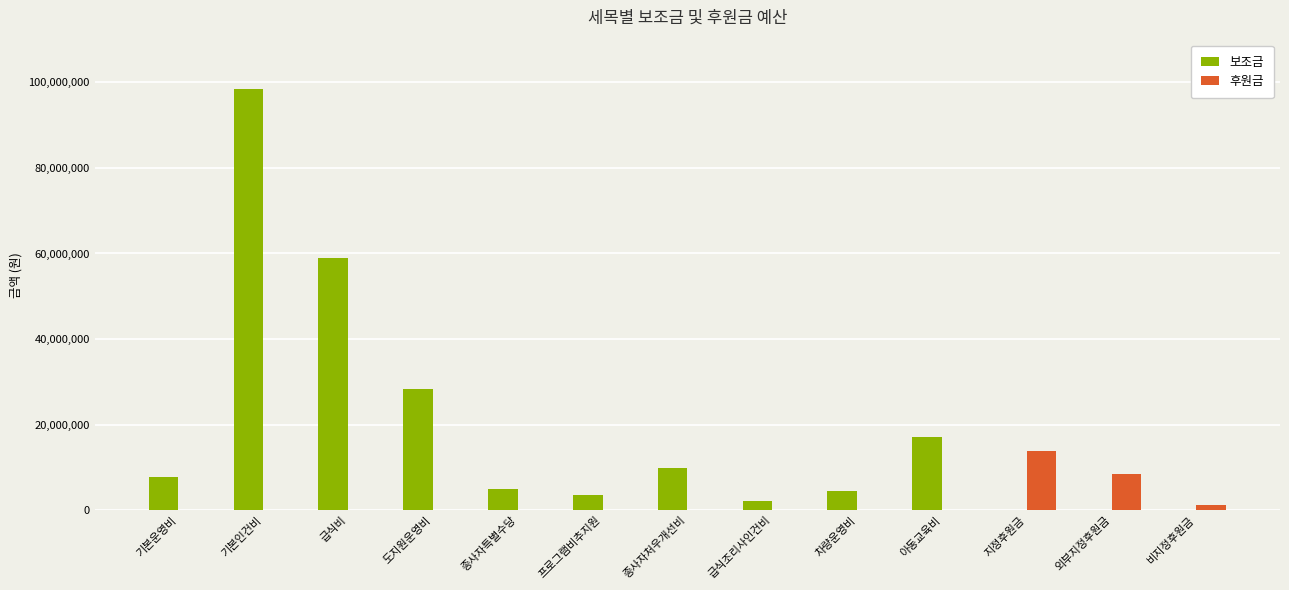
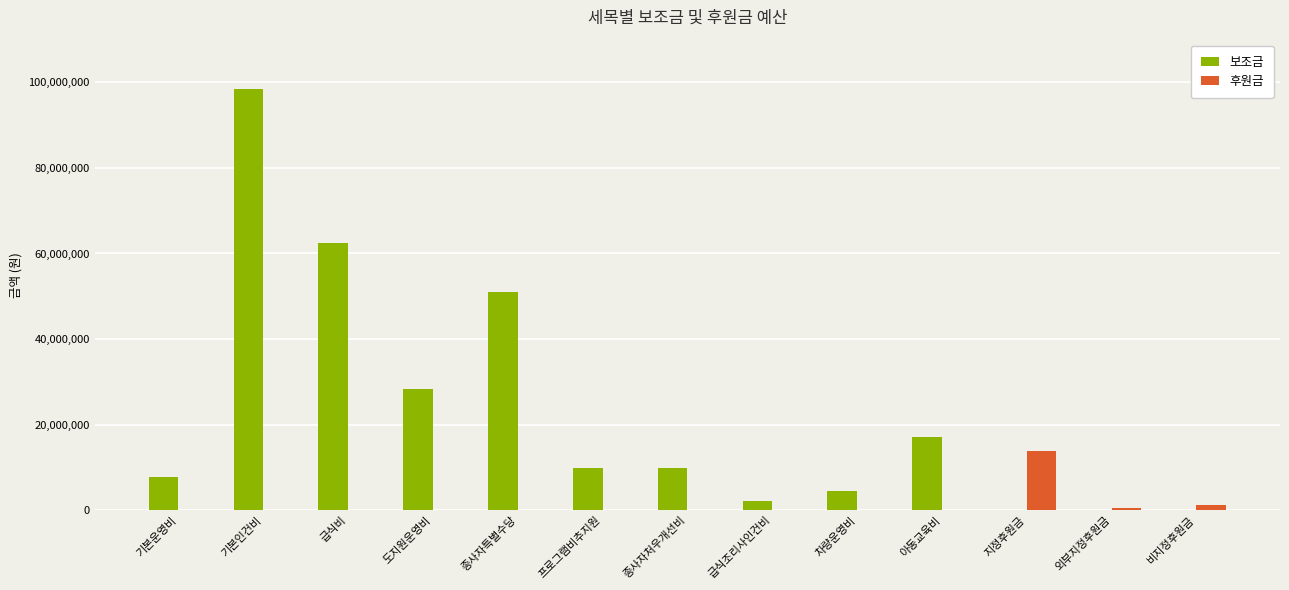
보조금, 급식비: 59,000,000 -> 62,000,000
보조금, 종사자특별수당: 5,000,000 -> 51,000,000
보조금, 프로그램비추지원: 3,000,000 -> 10,000,000
후원금, 외부지정후원금: 8,000,000 -> 1,000,000
